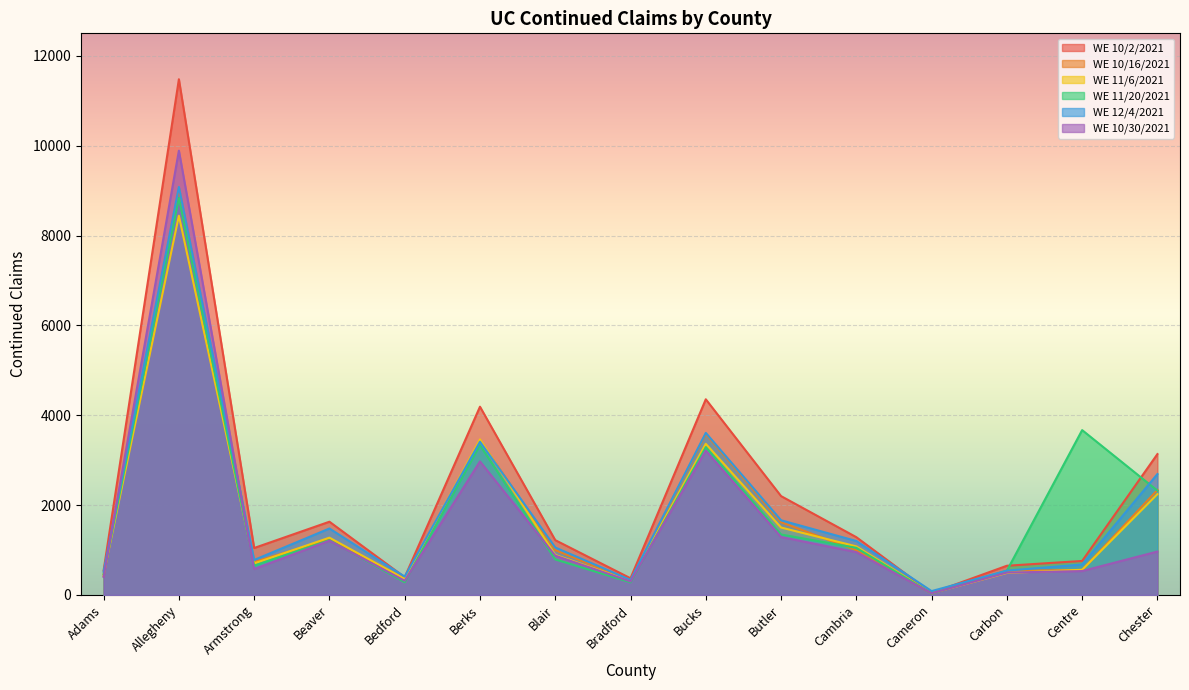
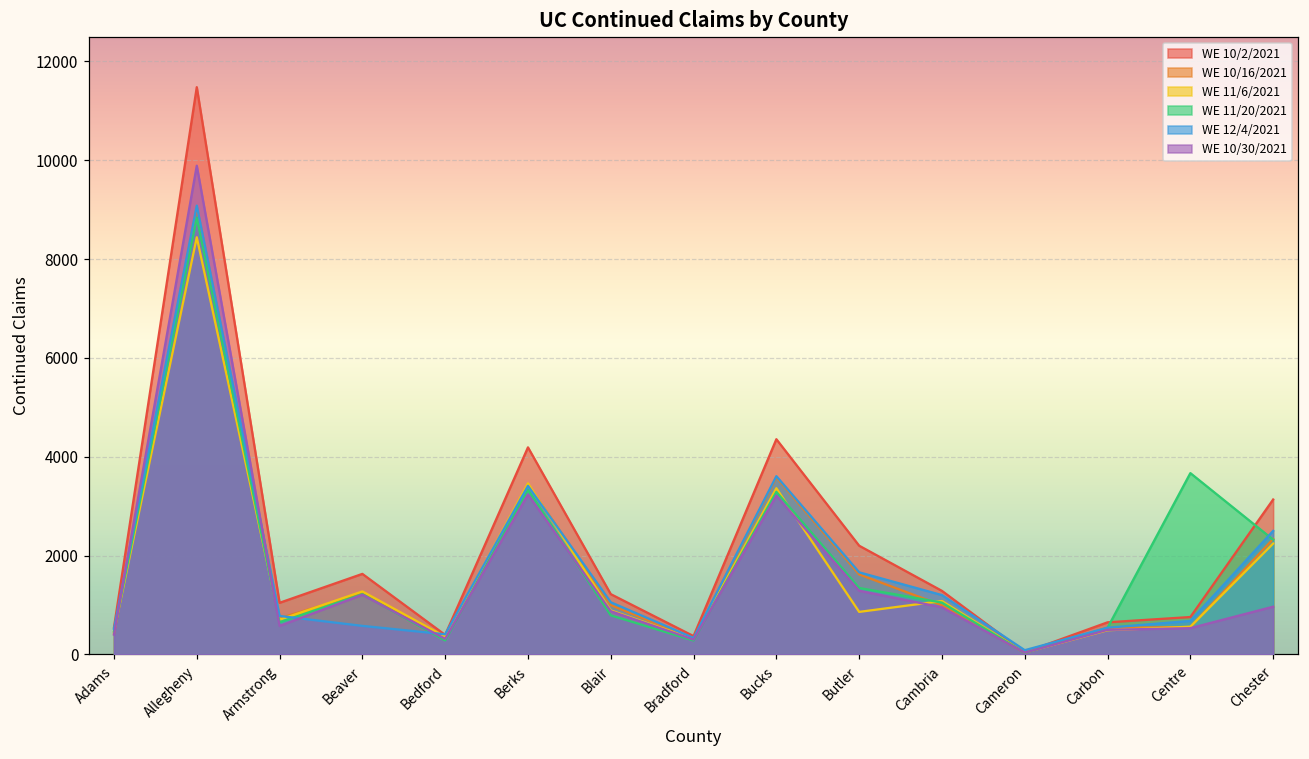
WE 12/4/2021, Beaver: 1500 -> 600
WE 10/30/2021, Berks: 3000 -> 3200
WE 11/6/2021, Butler: 1500 -> 900
WE 12/4/2021, Chester: 2700 -> 2500
